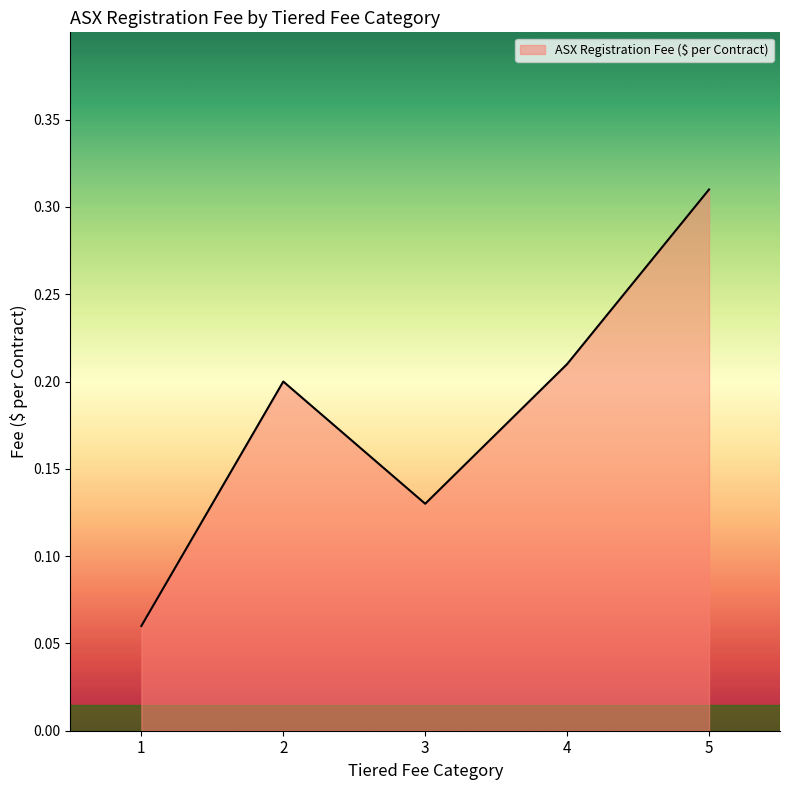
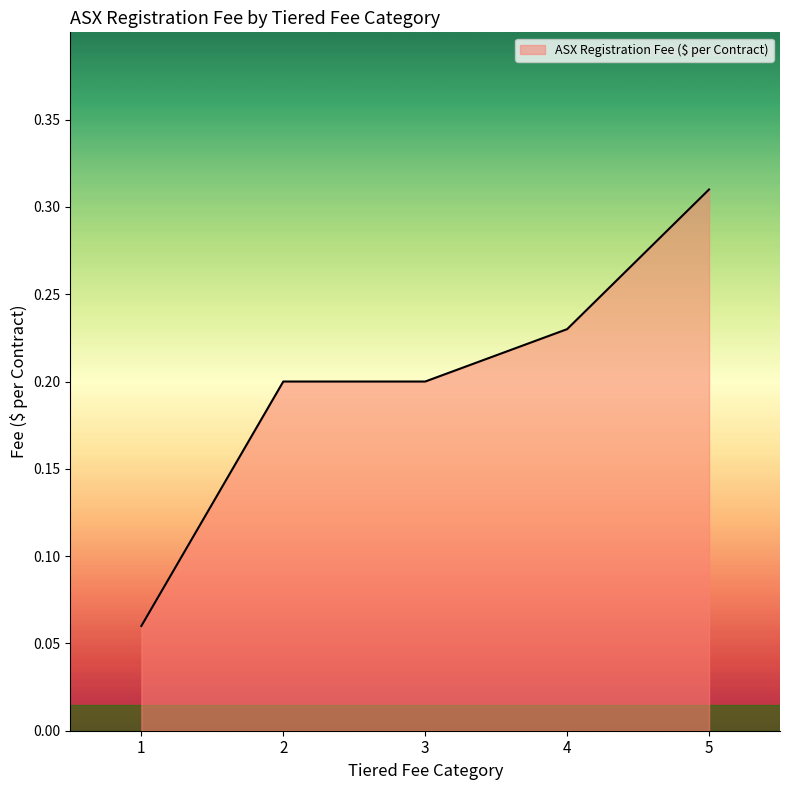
3: 0.13 -> 0.20
4: 0.21 -> 0.23
